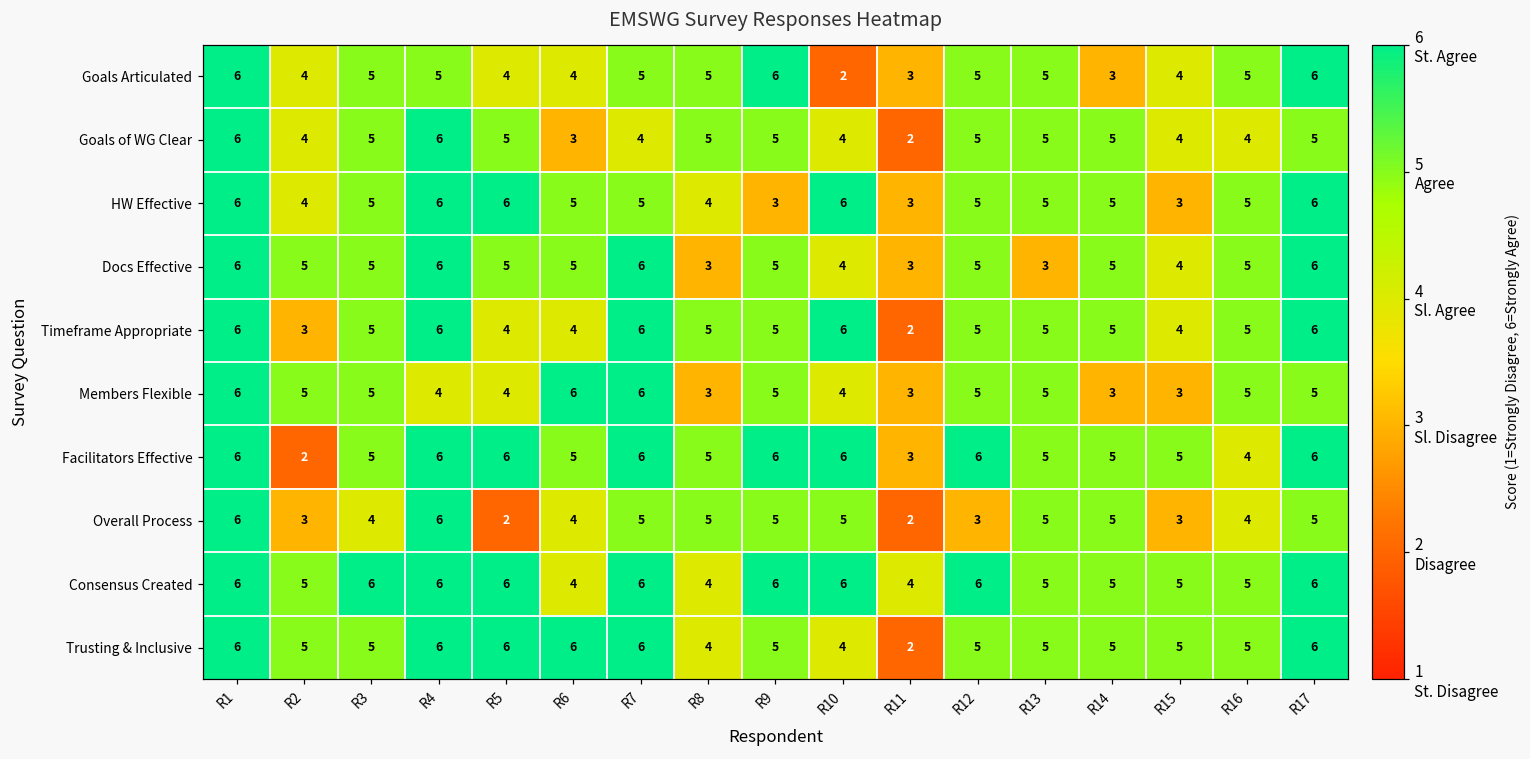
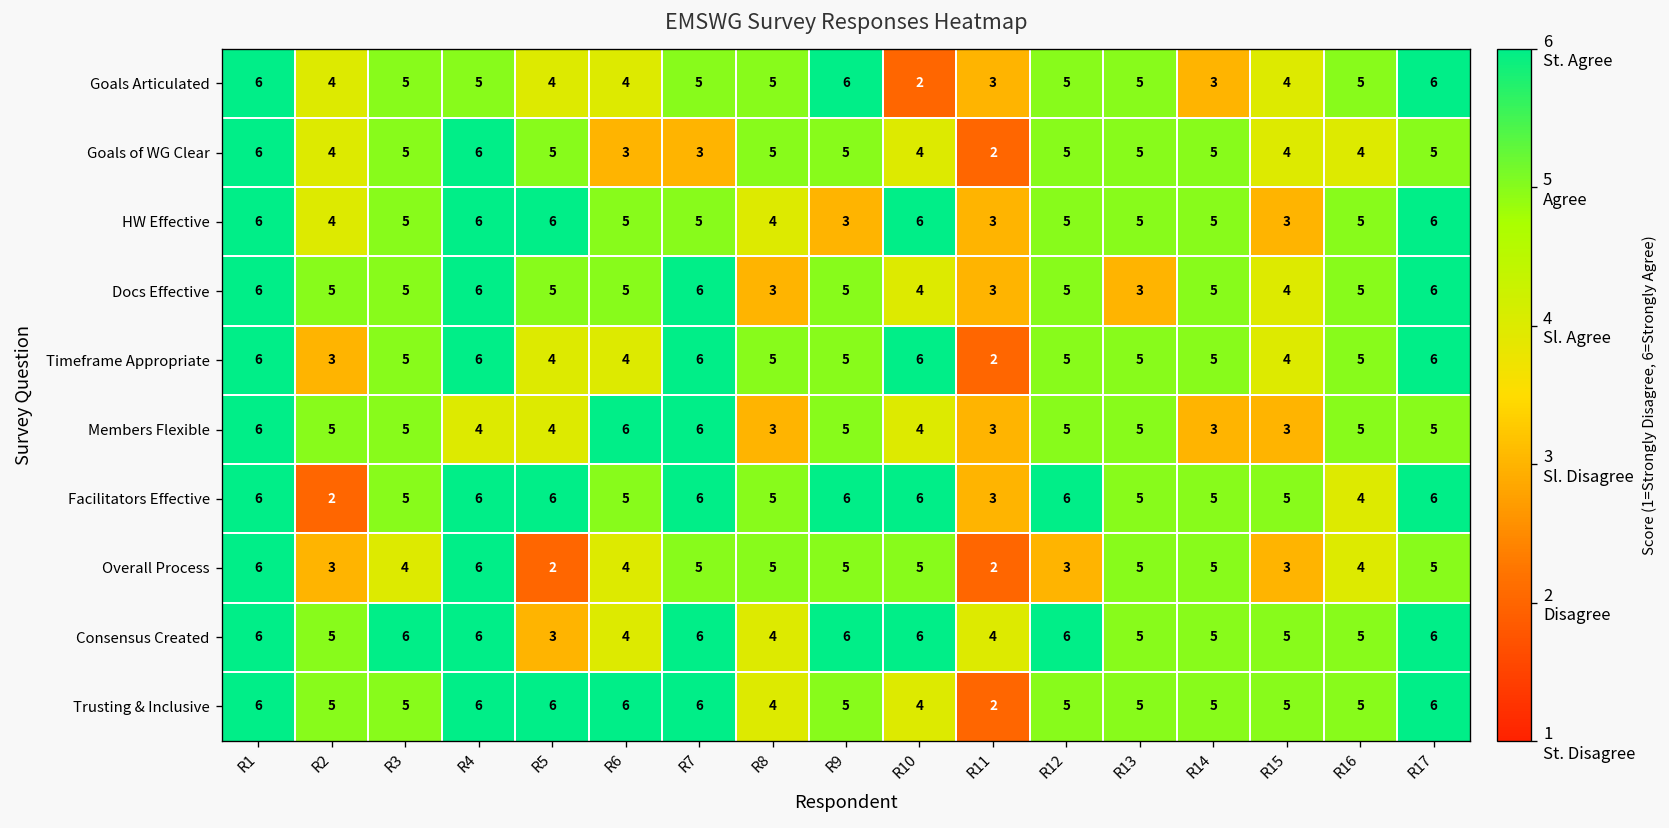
Goals of WG Clear, R7: 4 -> 3
Consensus Created, R5: 6 -> 3
